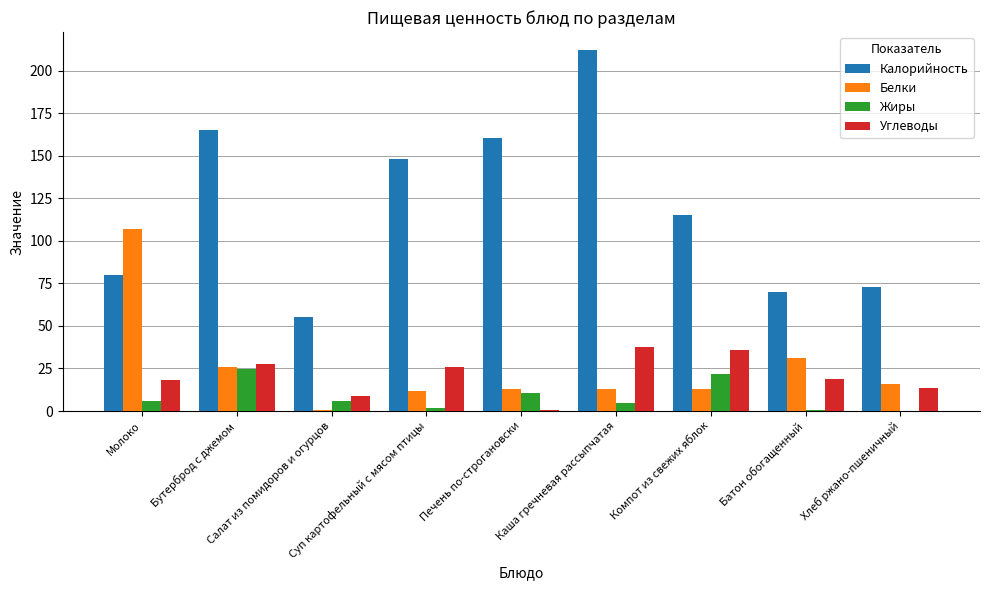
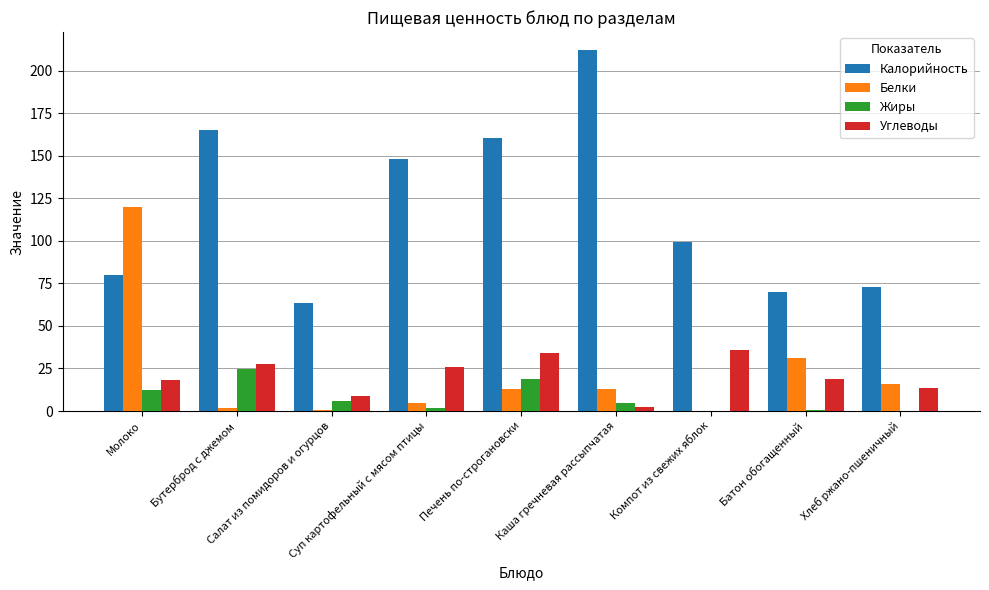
Белки, Молоко: 107 -> 120
Жиры, Молоко: 6 -> 12
Белки, Бутерброд с джемом: 26 -> 2
Калорийность, Салат из помидоров и огурцов: 55 -> 64
Белки, Суп картофельный с мясом птицы: 12 -> 5
Жиры, Печень по-строгановски: 11 -> 19
Углеводы, Печень по-строгановски: 0 -> 34
Углеводы, Каша гречневая рассыпчатая: 38 -> 2
Калорийность, Компот из свежих яблок: 115 -> 99
Белки, Компот из свежих яблок: 13 -> 0
Жиры, Компот из свежих яблок: 22 -> 0
